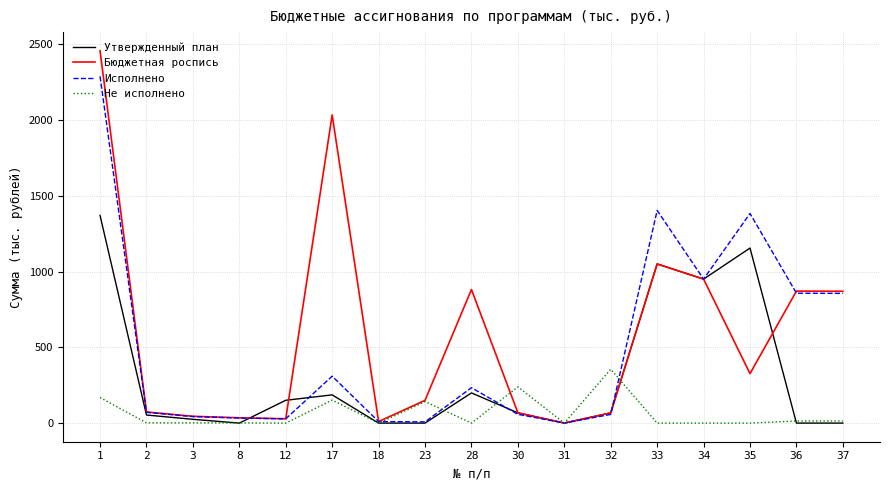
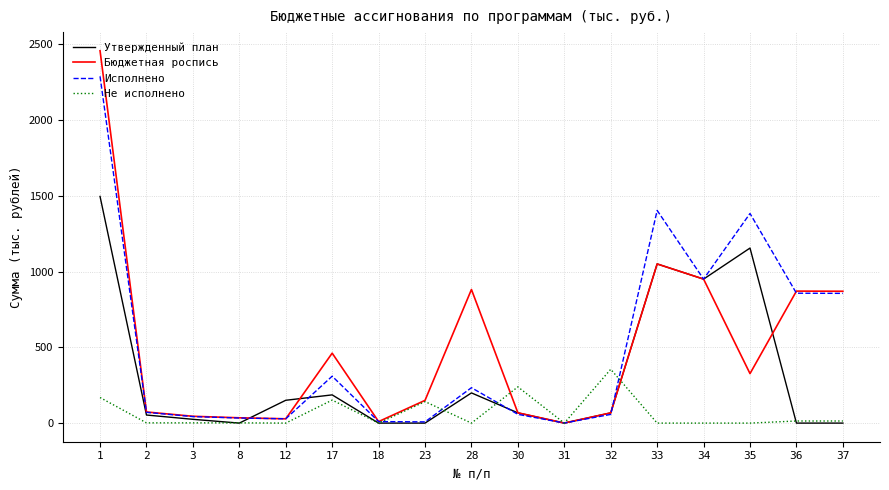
Утвержденный план, 1: 1370 -> 1500
Бюджетная роспись, 17: 2030 -> 460
